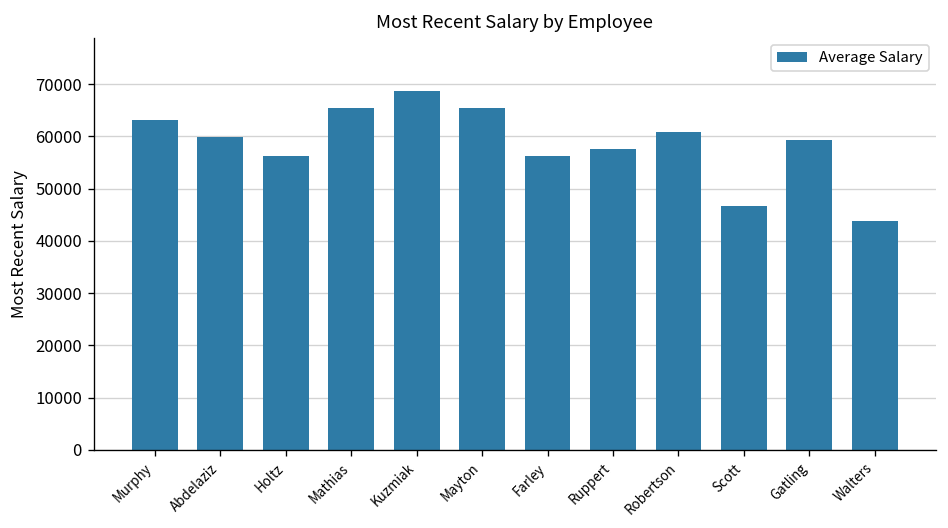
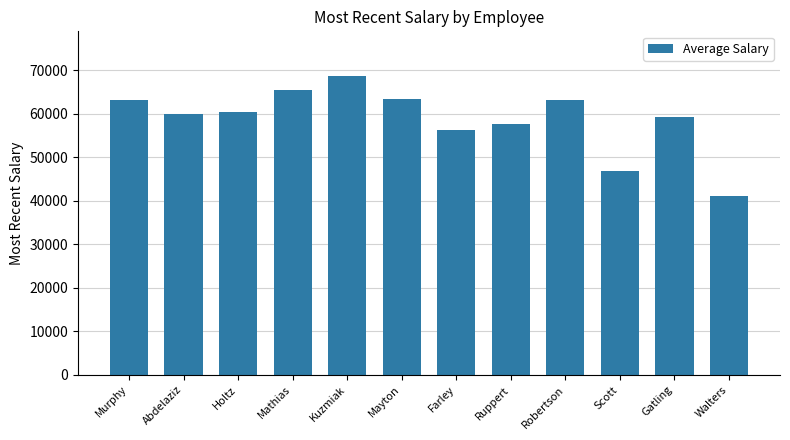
Holtz: 56000 -> 60000
Mayton: 66000 -> 63000
Robertson: 61000 -> 63000
Walters: 44000 -> 41000
